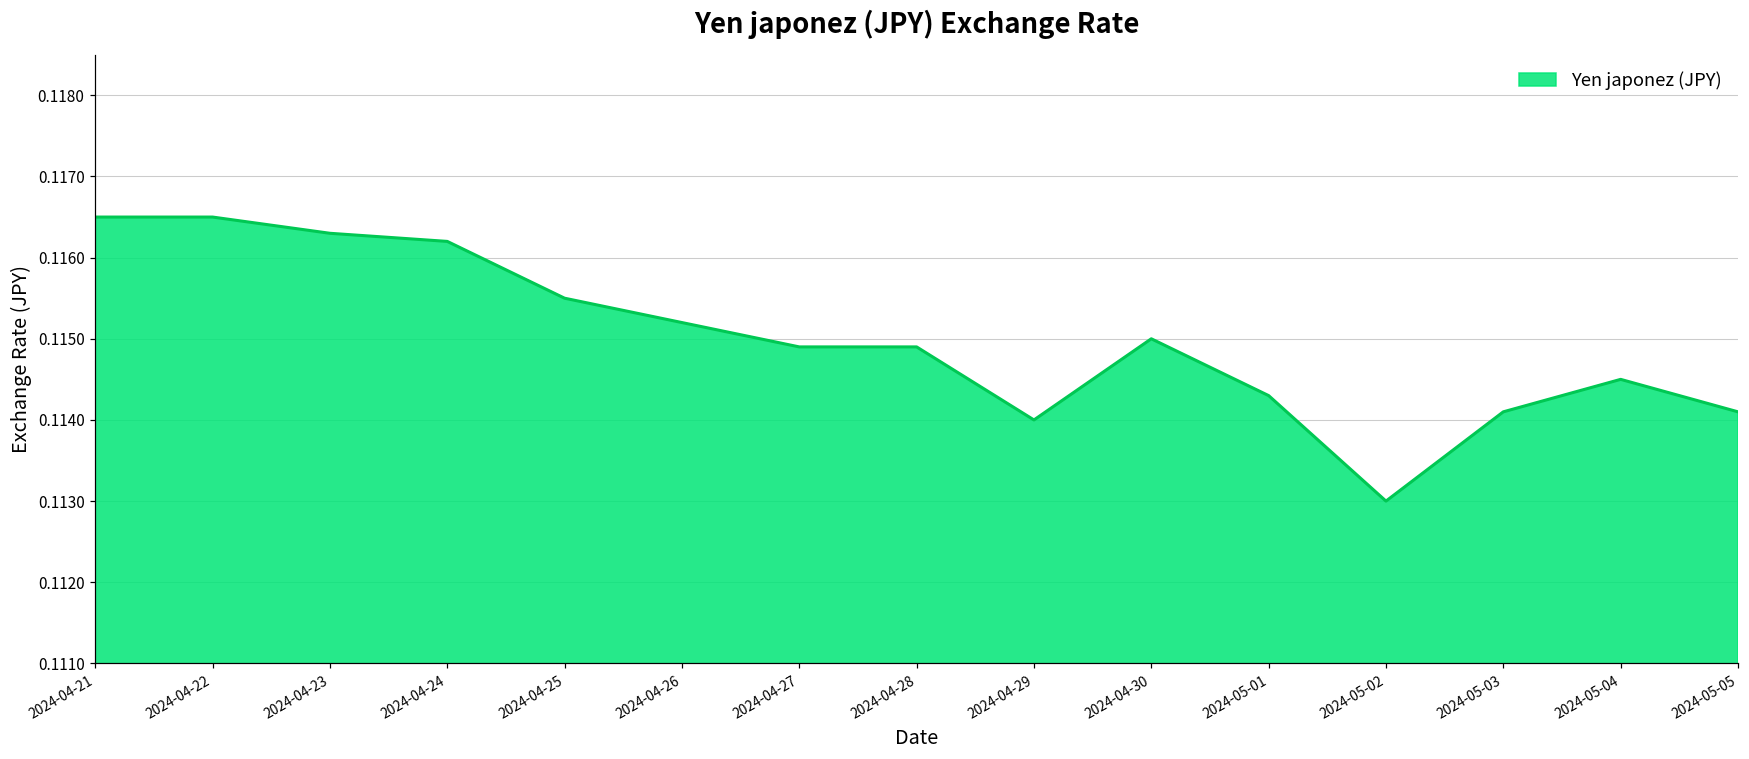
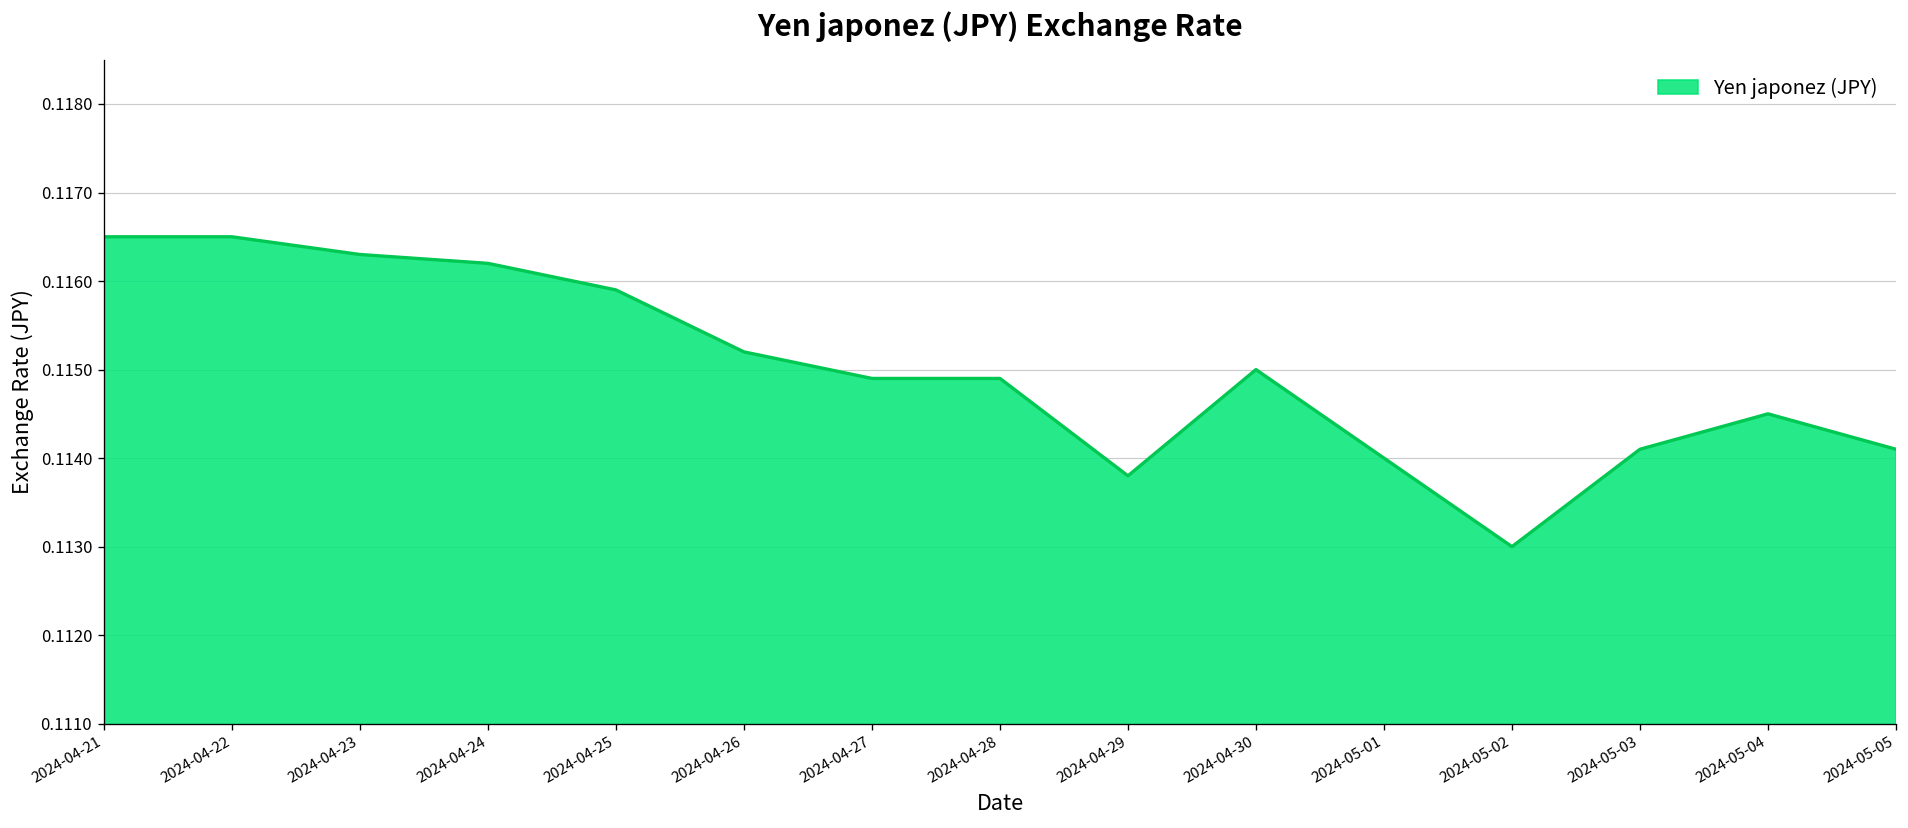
2024-04-25: 0.1155 -> 0.1159
2024-04-29: 0.1140 -> 0.1138
2024-05-01: 0.1143 -> 0.1140
